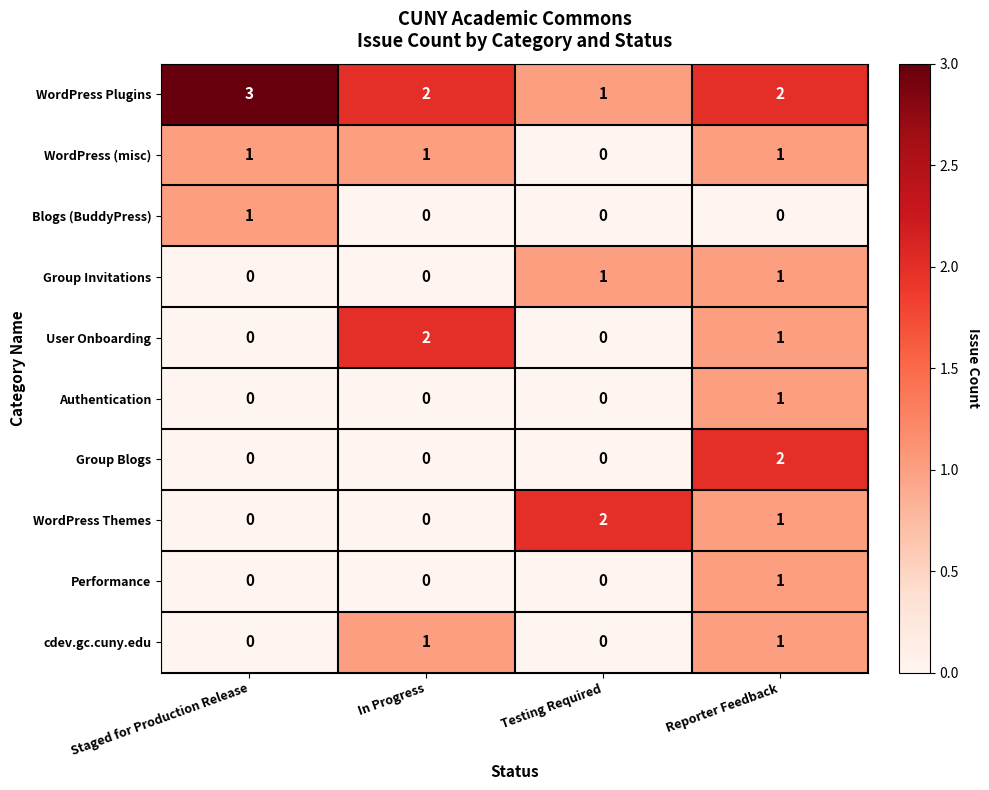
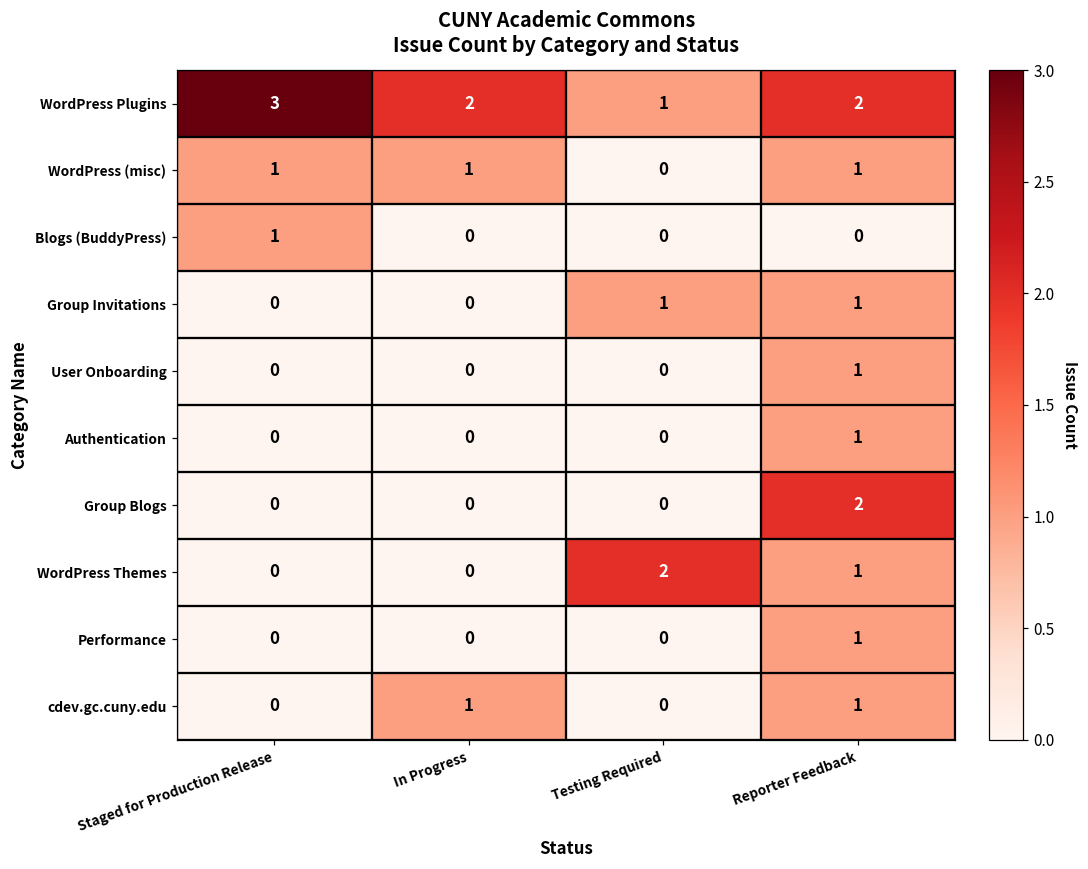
User Onboarding, In Progress: 2 -> 0
